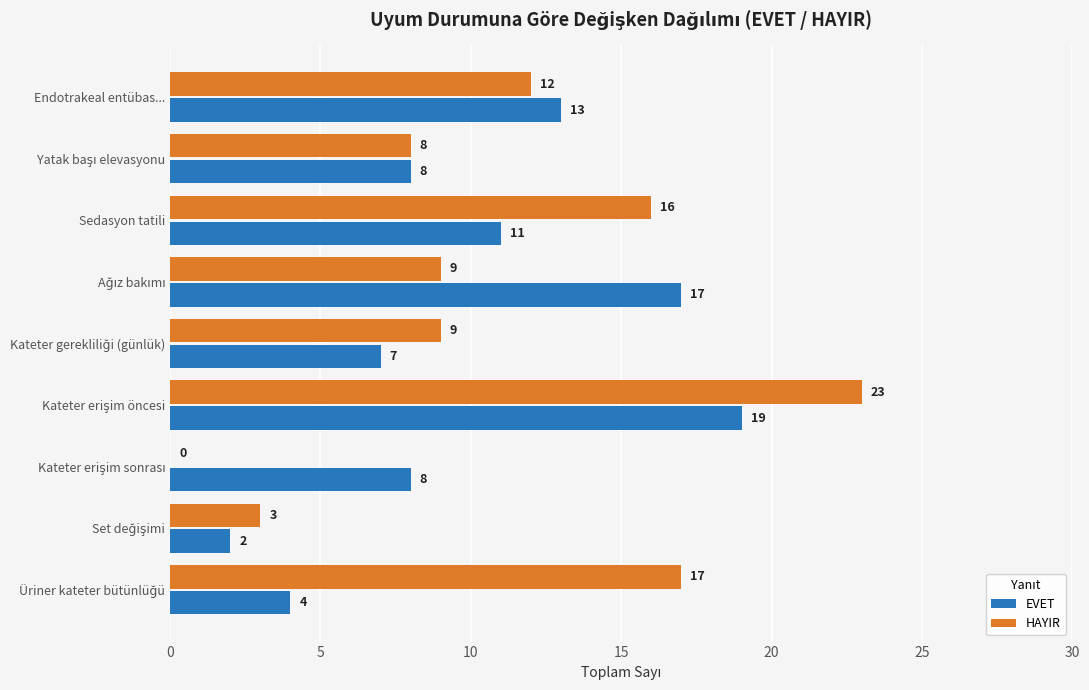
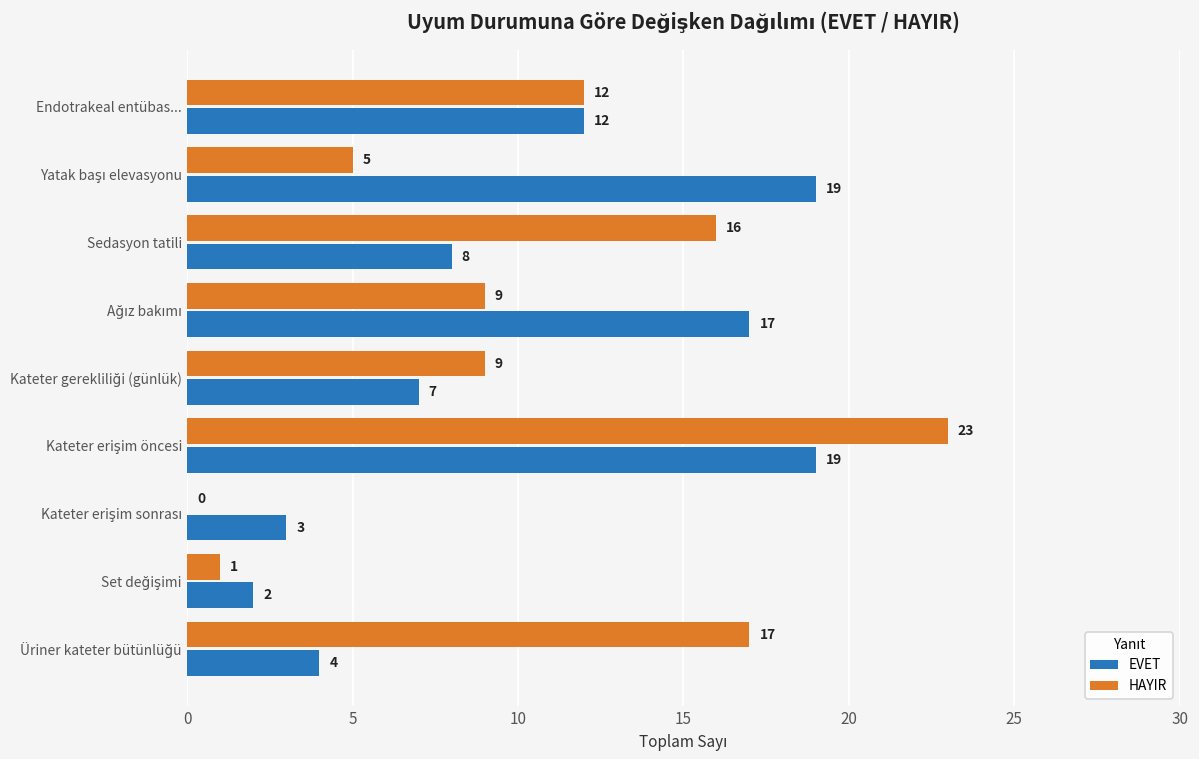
EVET, Endotrakeal entübas...: 13 -> 12
HAYIR, Yatak başı elevasyonu: 8 -> 5
EVET, Yatak başı elevasyonu: 8 -> 19
EVET, Sedasyon tatili: 11 -> 8
EVET, Kateter erişim sonrası: 8 -> 3
HAYIR, Set değişimi: 3 -> 1
